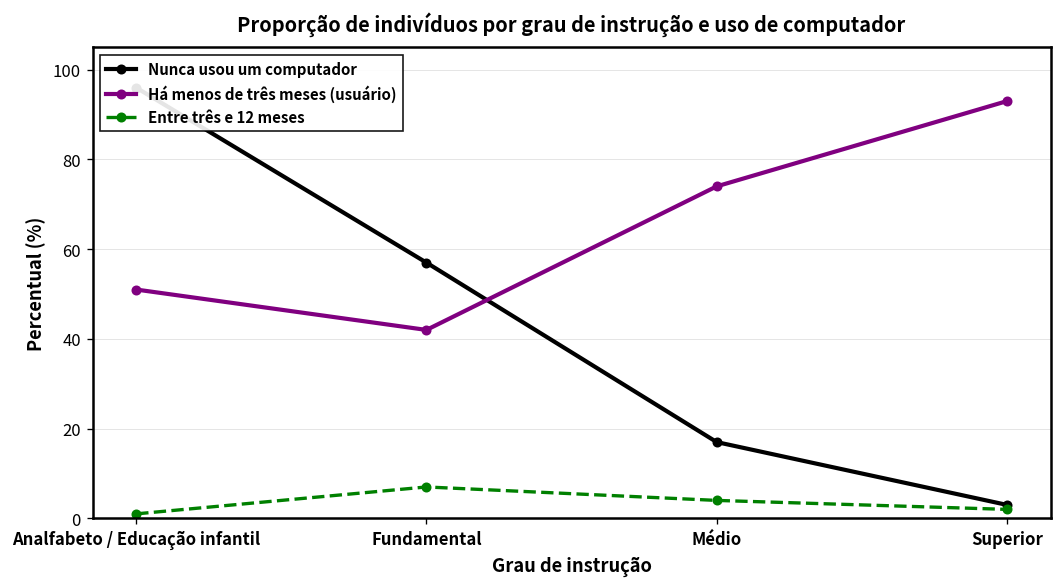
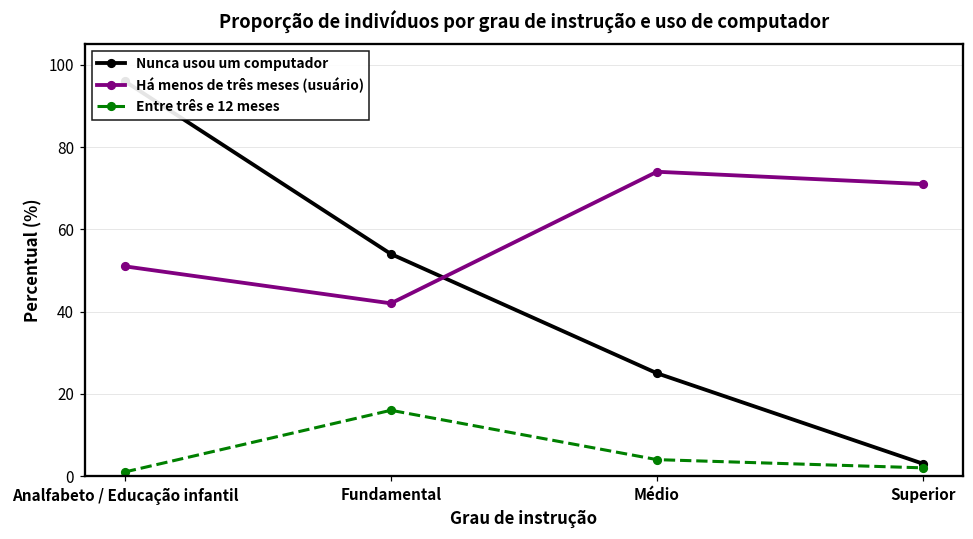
Nunca usou um computador, Fundamental: 57 -> 54
Entre três e 12 meses, Fundamental: 7 -> 16
Nunca usou um computador, Médio: 17 -> 25
Há menos de três meses (usuário), Superior: 93 -> 71
